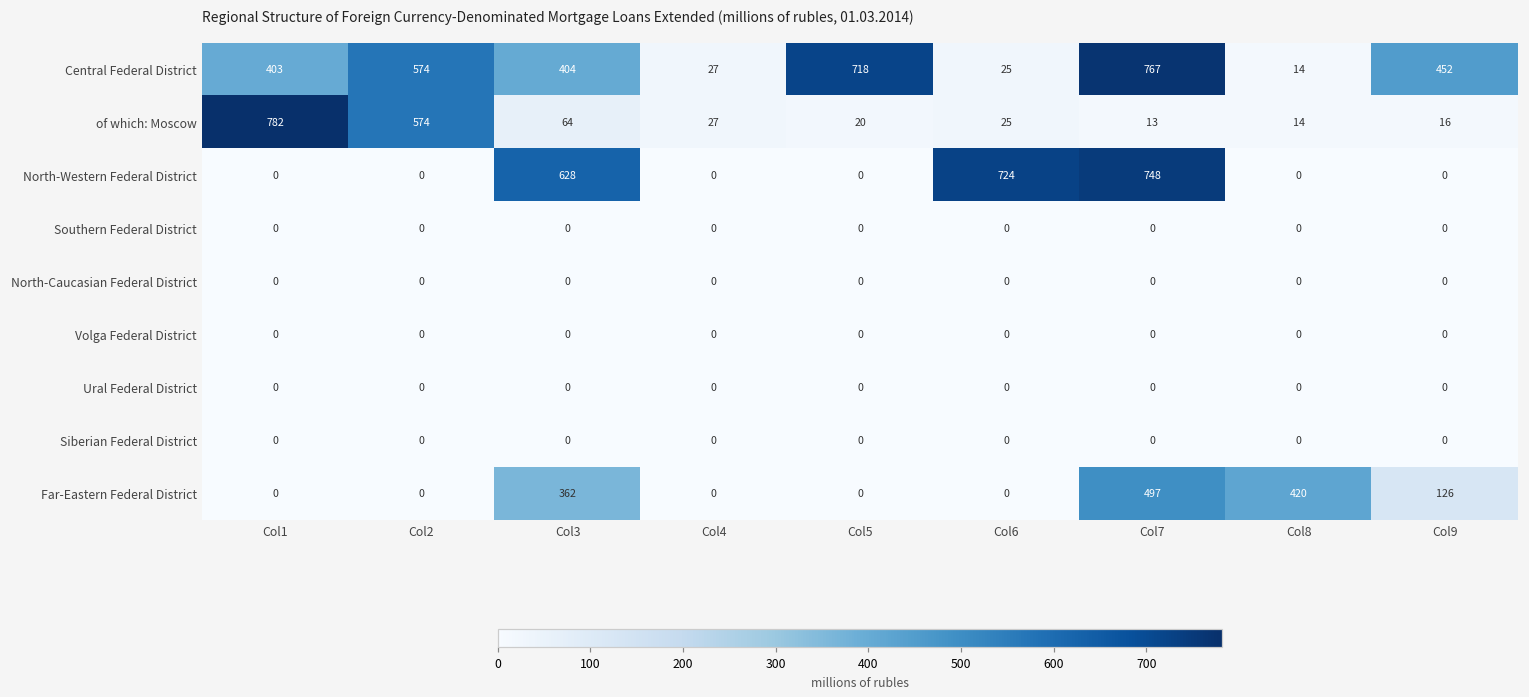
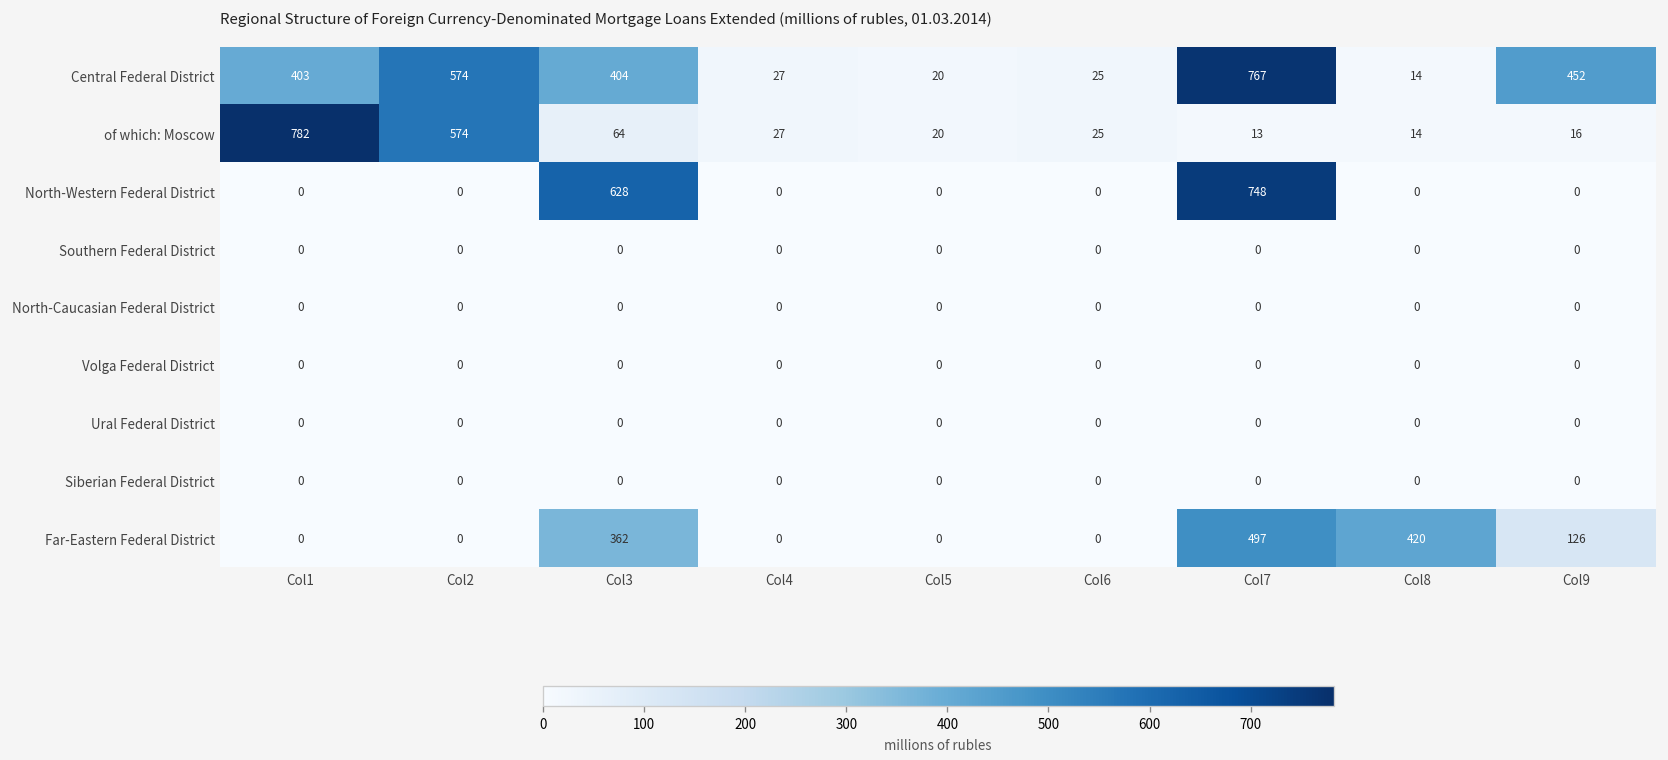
Central Federal District, Col5: 718 -> 20
North-Western Federal District, Col6: 724 -> 0
